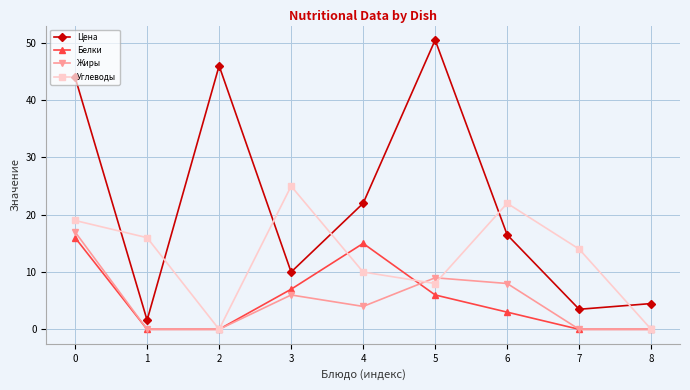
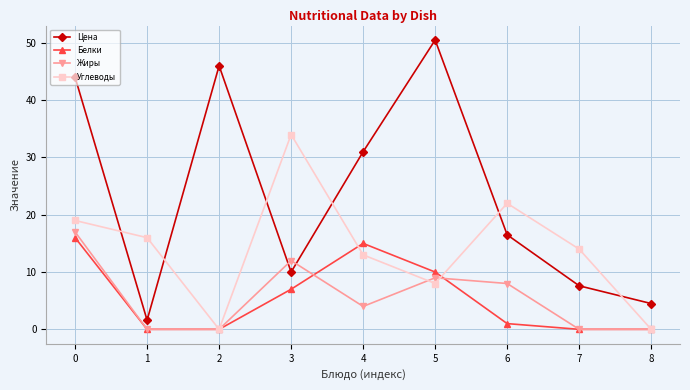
Жиры, 3: 6 -> 12
Углеводы, 3: 25 -> 34
Цена, 4: 22 -> 31
Углеводы, 4: 10 -> 13
Белки, 5: 6 -> 10
Белки, 6: 3 -> 1
Цена, 7: 4 -> 8
